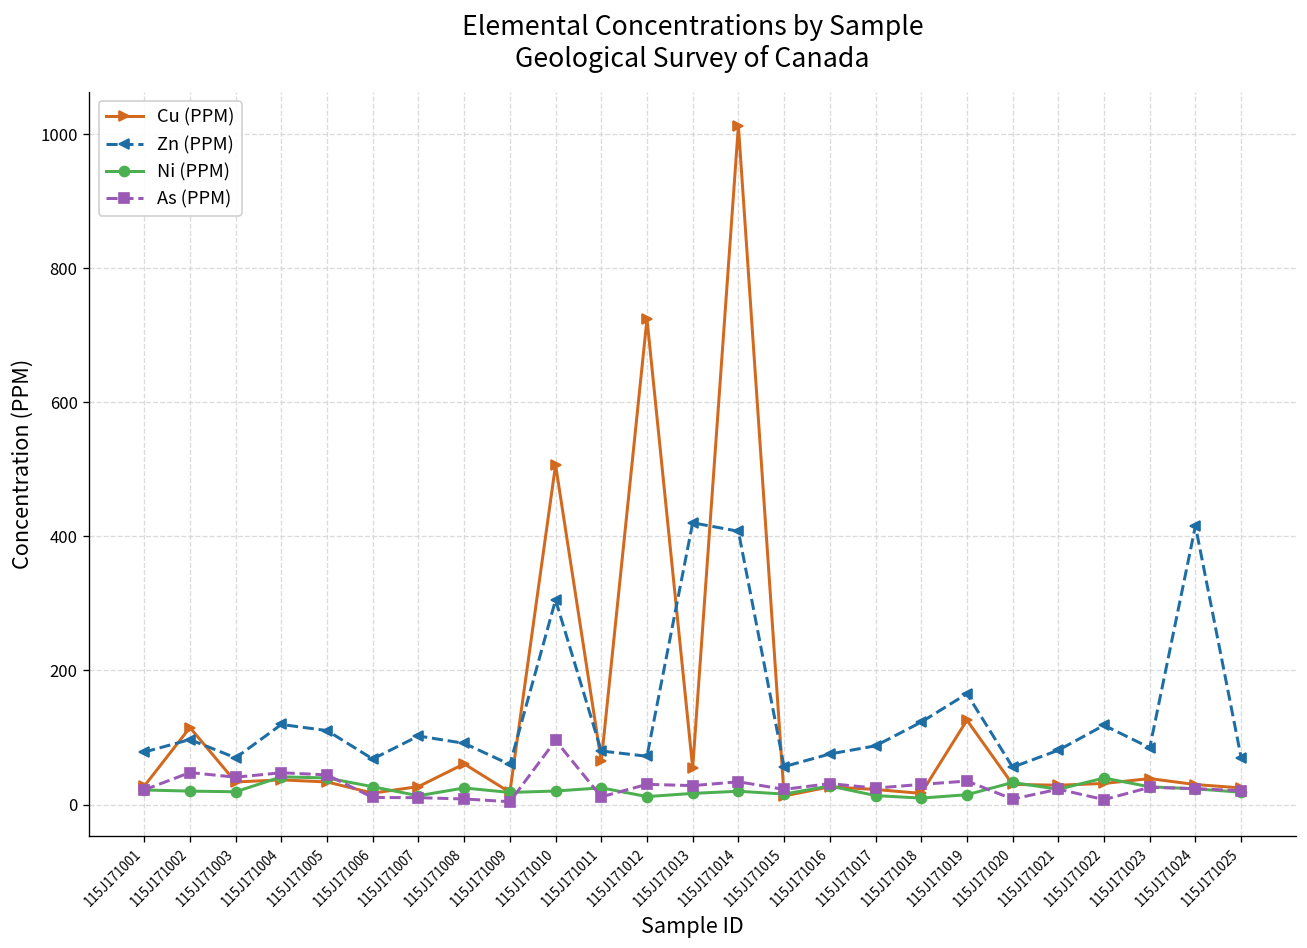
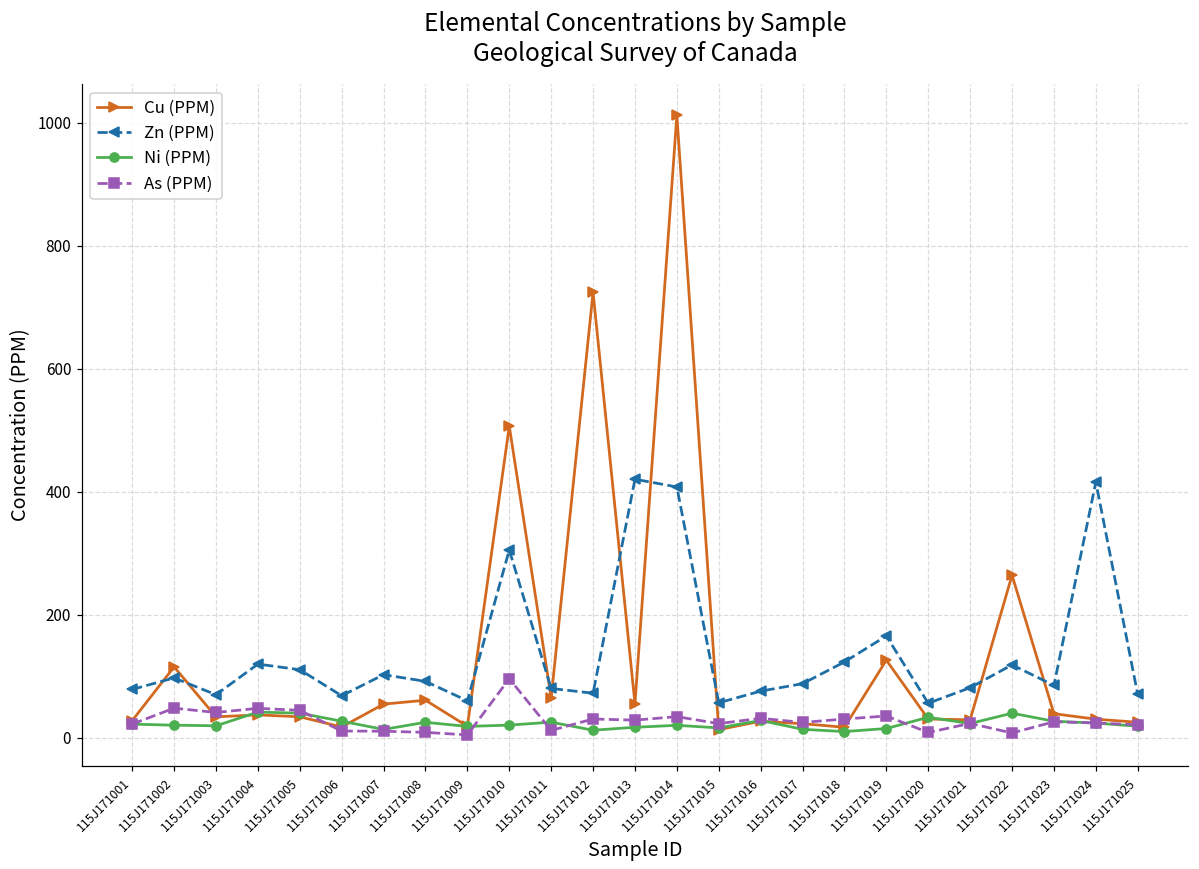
Cu (PPM), 115J171007: 30 -> 50
Cu (PPM), 115J171022: 30 -> 260
